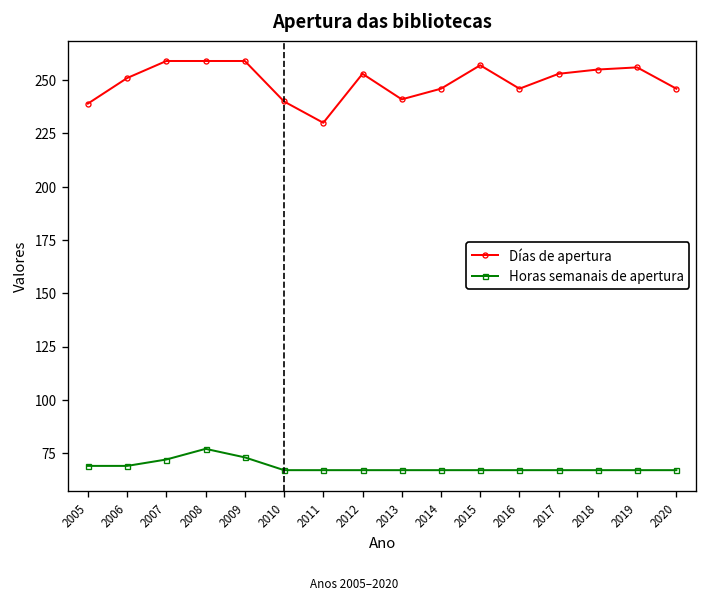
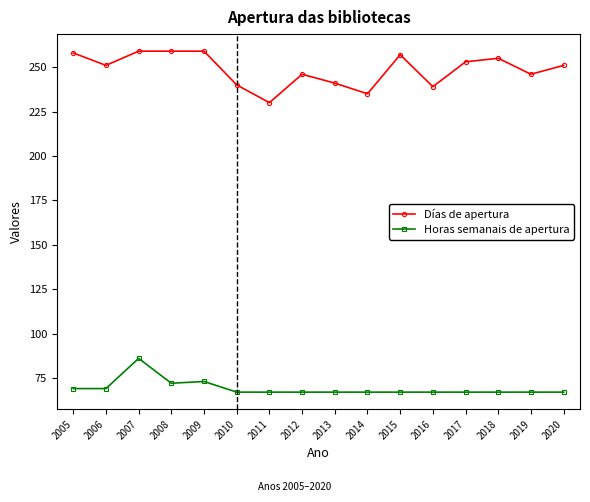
Días de apertura, 2005: 239 -> 258
Horas semanais de apertura, 2007: 72 -> 86
Horas semanais de apertura, 2008: 77 -> 72
Días de apertura, 2012: 253 -> 246
Días de apertura, 2014: 246 -> 235
Días de apertura, 2016: 246 -> 239
Días de apertura, 2019: 256 -> 246
Días de apertura, 2020: 246 -> 251
